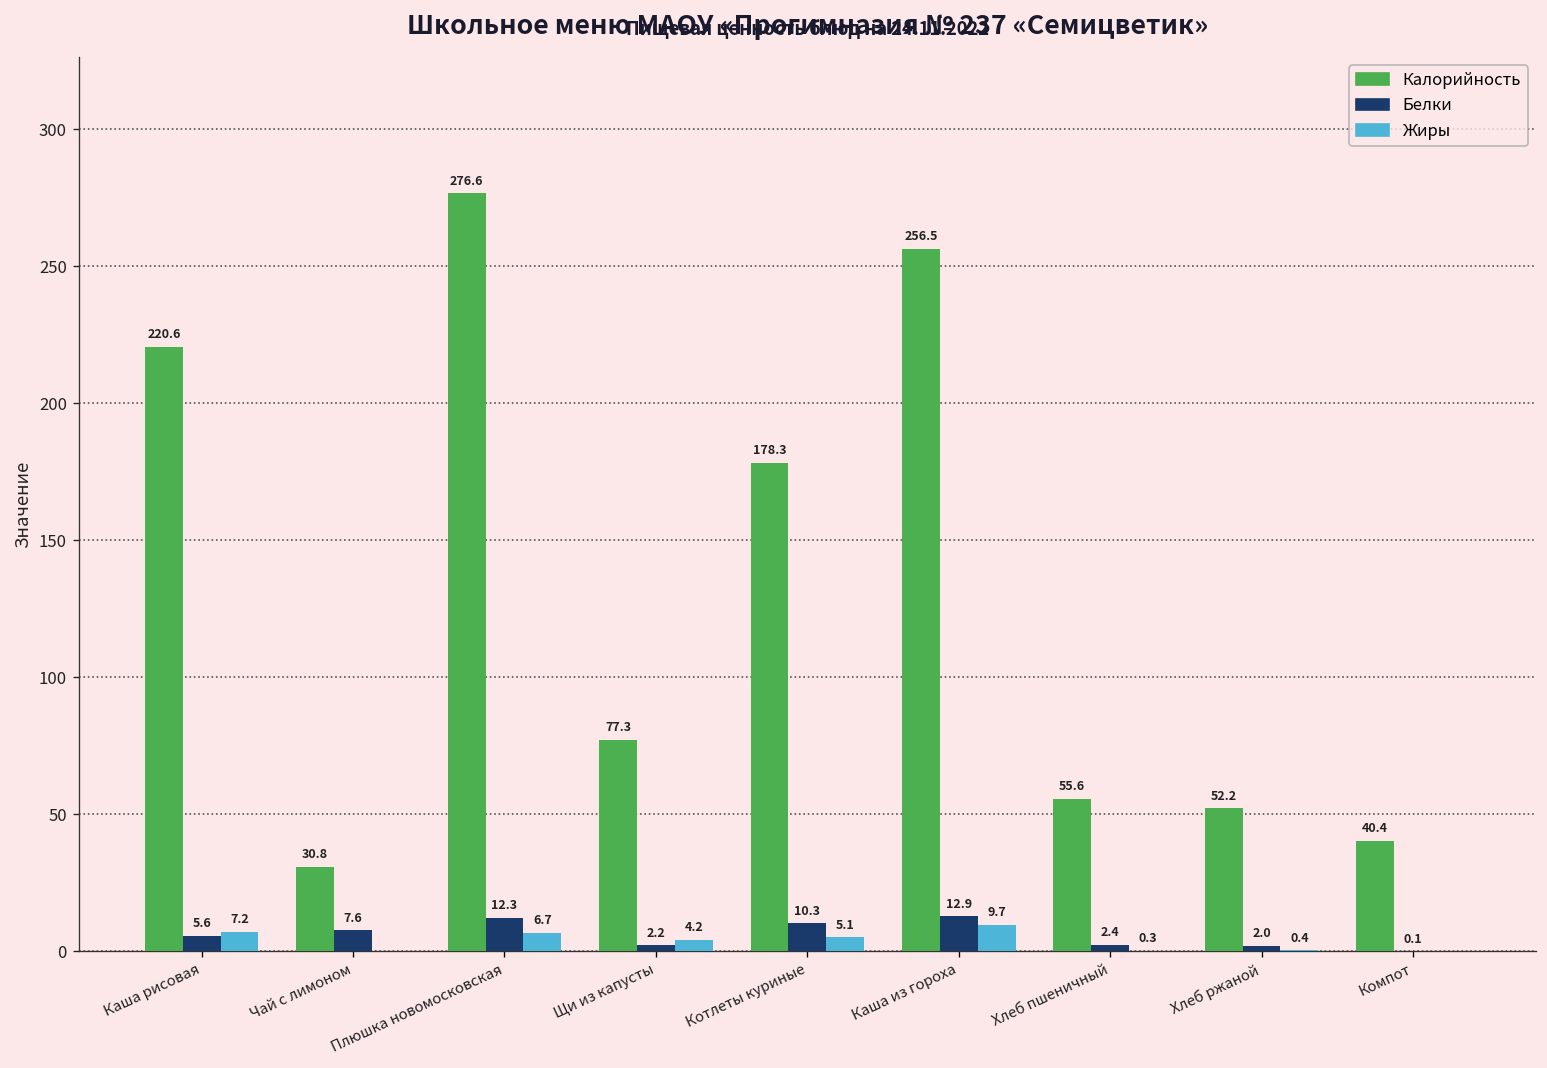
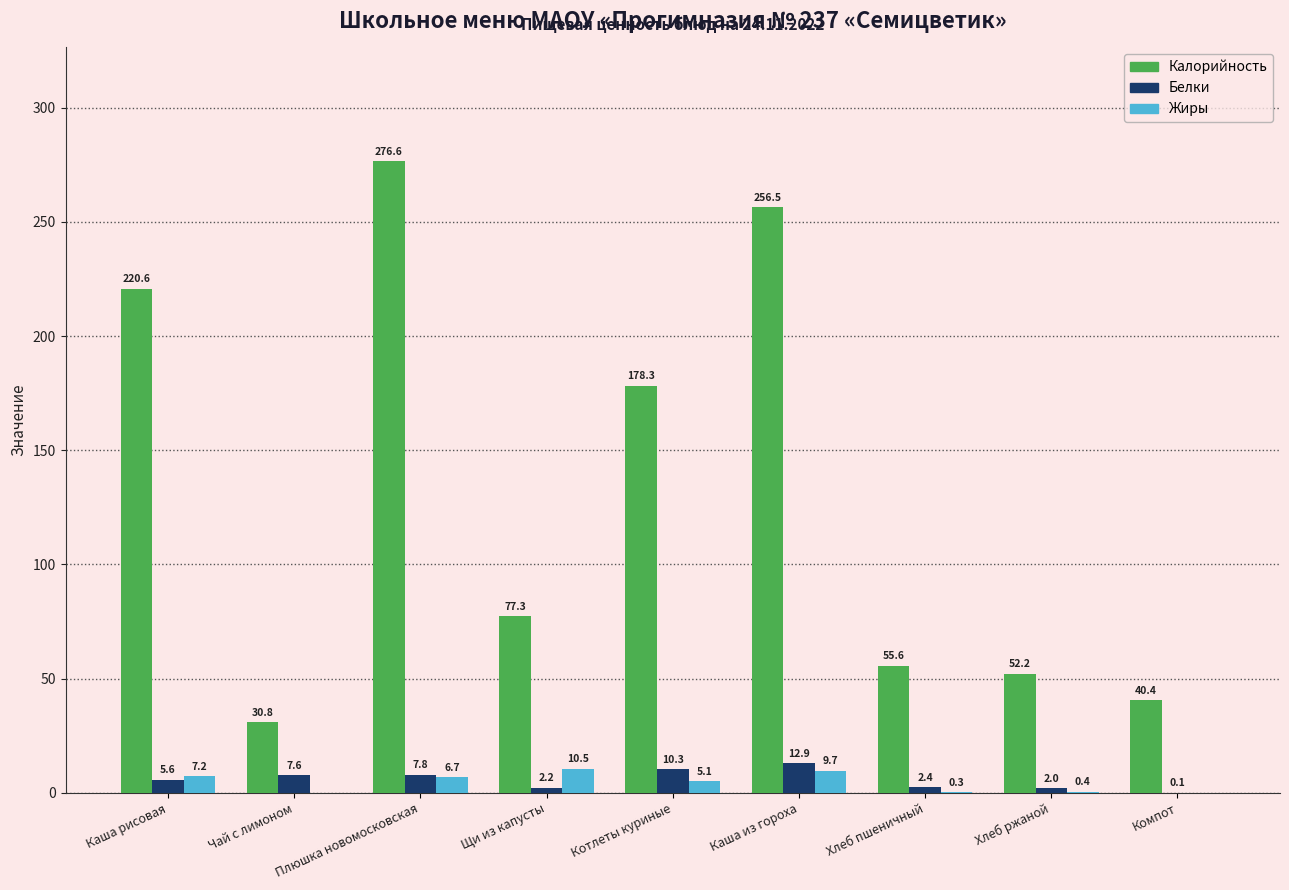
Белки, Плюшка новомосковская: 12.3 -> 7.8
Жиры, Щи из капусты: 4.2 -> 10.5
